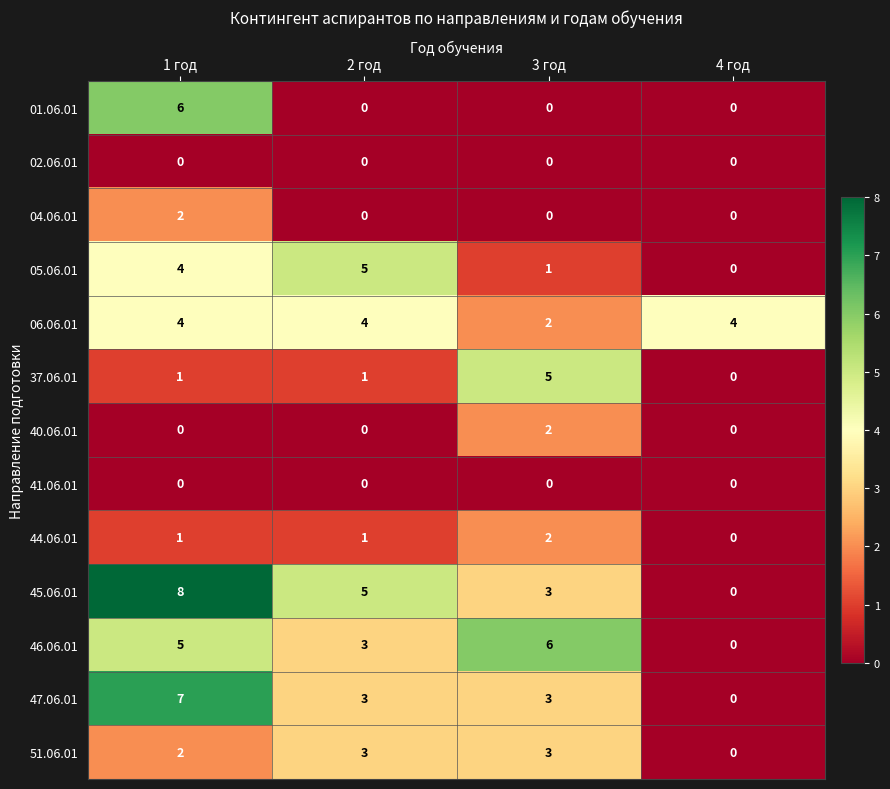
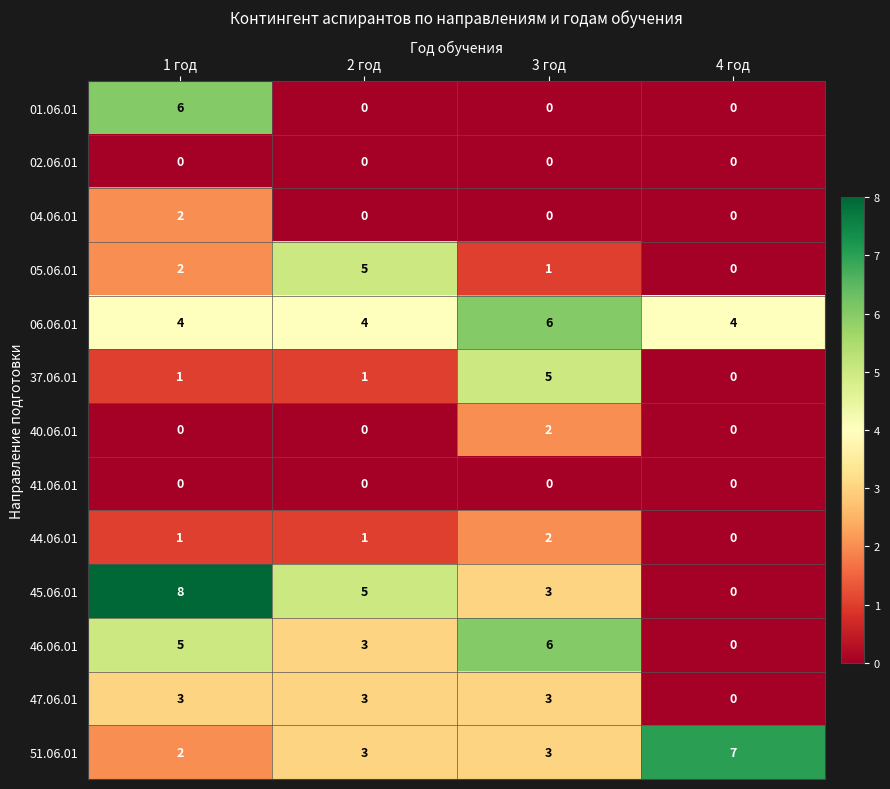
05.06.01, 1 год: 4 -> 2
06.06.01, 3 год: 2 -> 6
47.06.01, 1 год: 7 -> 3
51.06.01, 4 год: 0 -> 7
